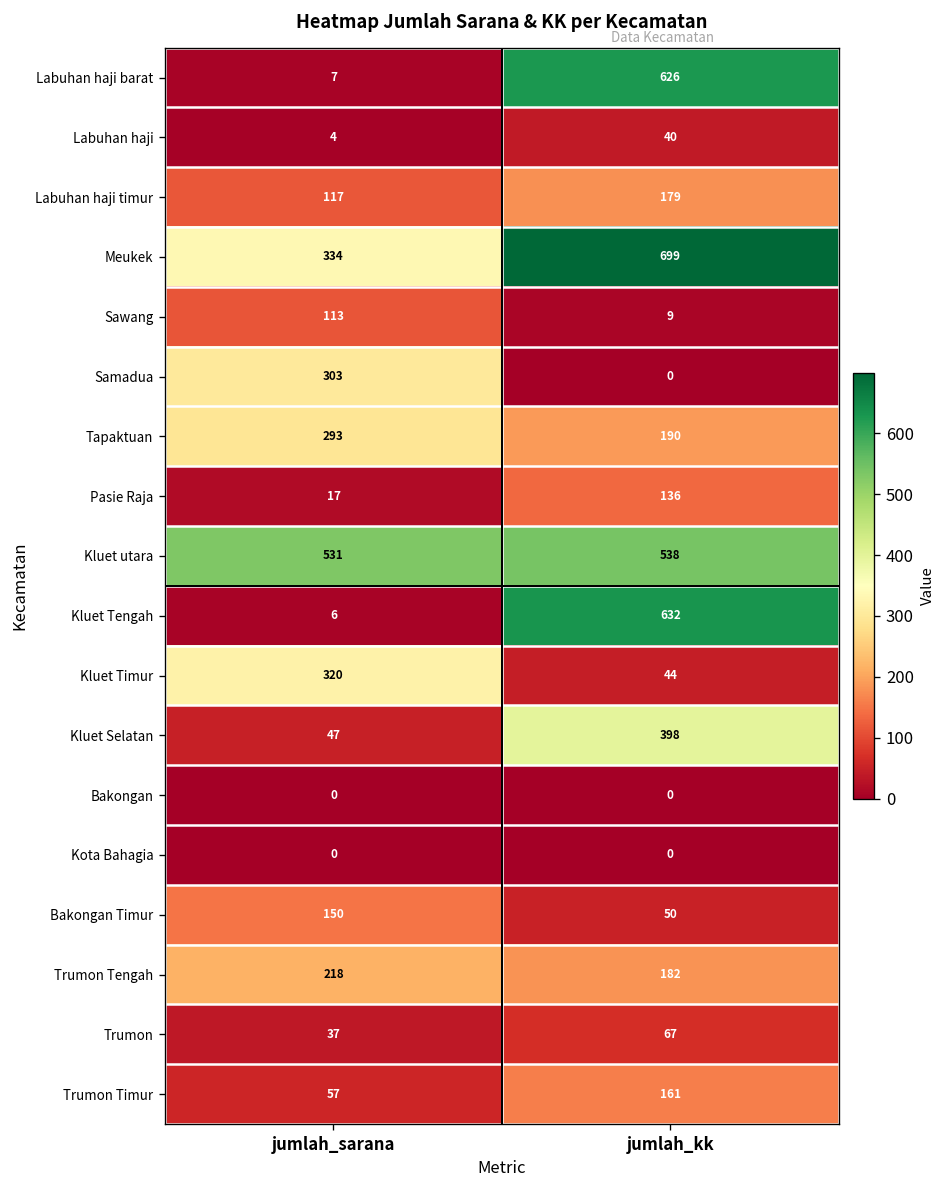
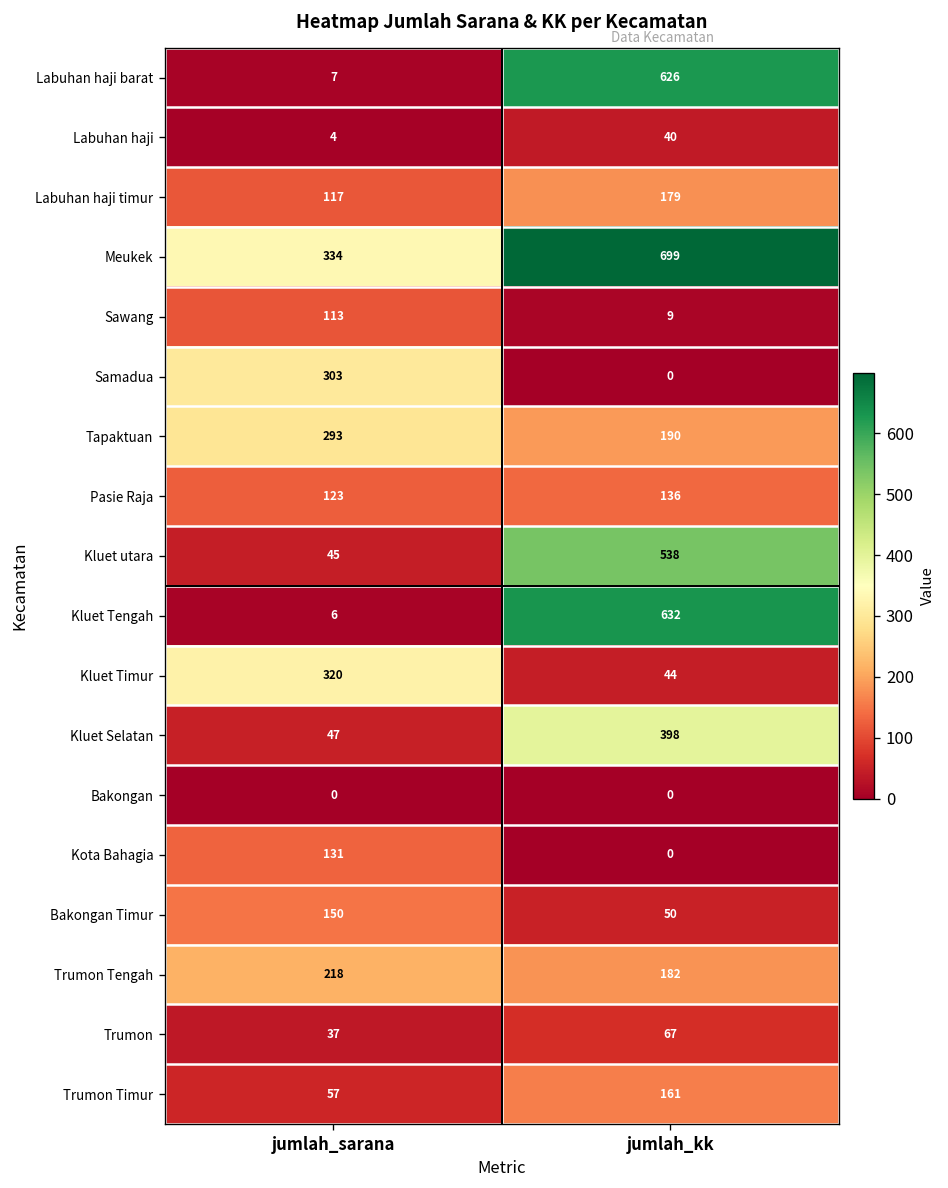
Pasie Raja, jumlah_sarana: 17 -> 123
Kluet utara, jumlah_sarana: 531 -> 45
Kota Bahagia, jumlah_sarana: 0 -> 131
